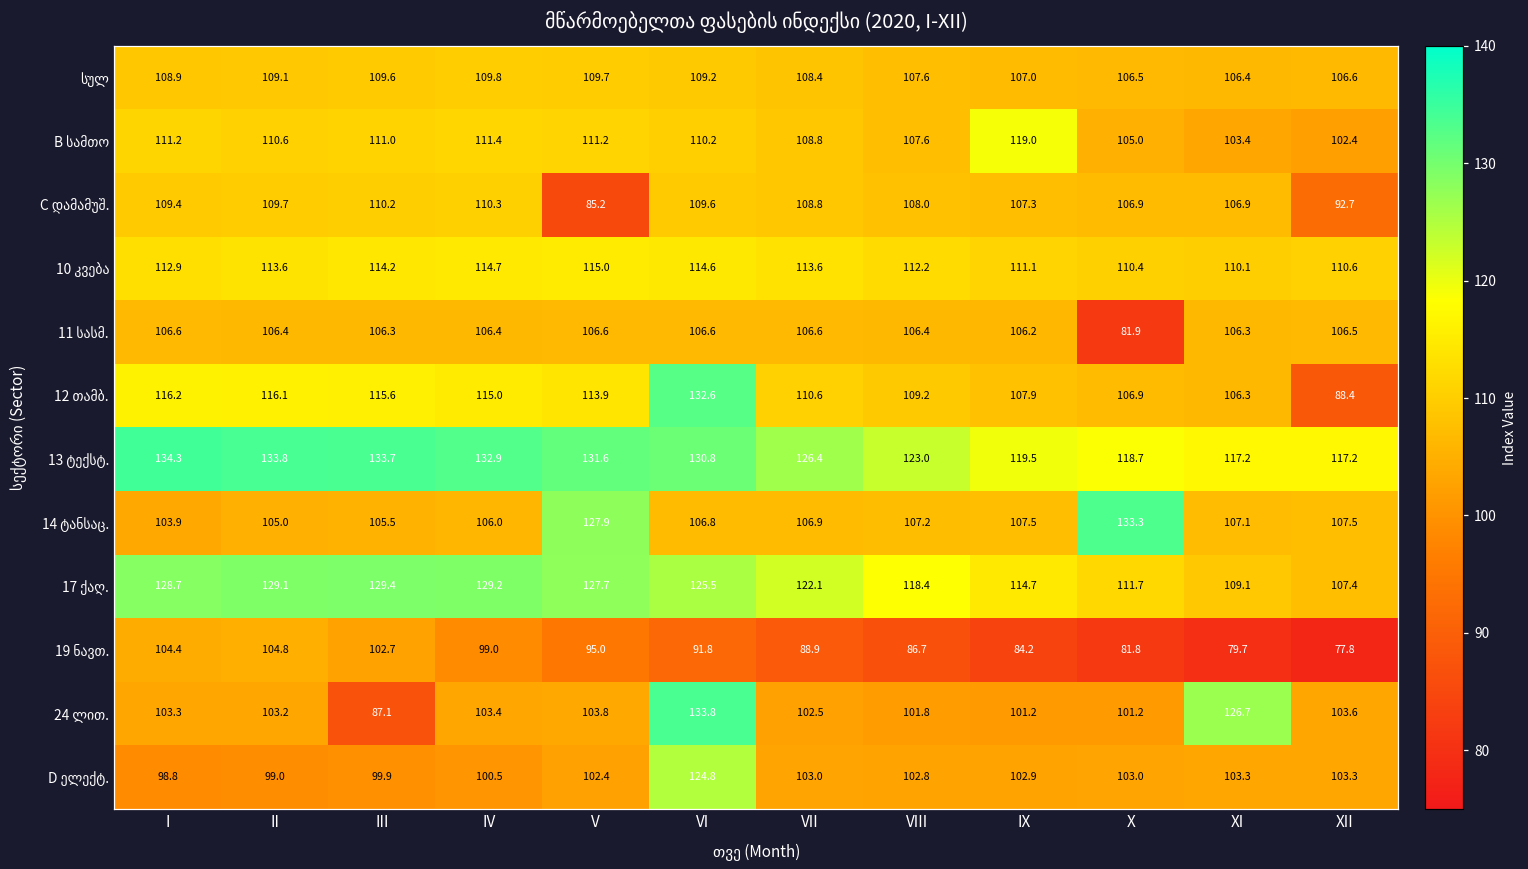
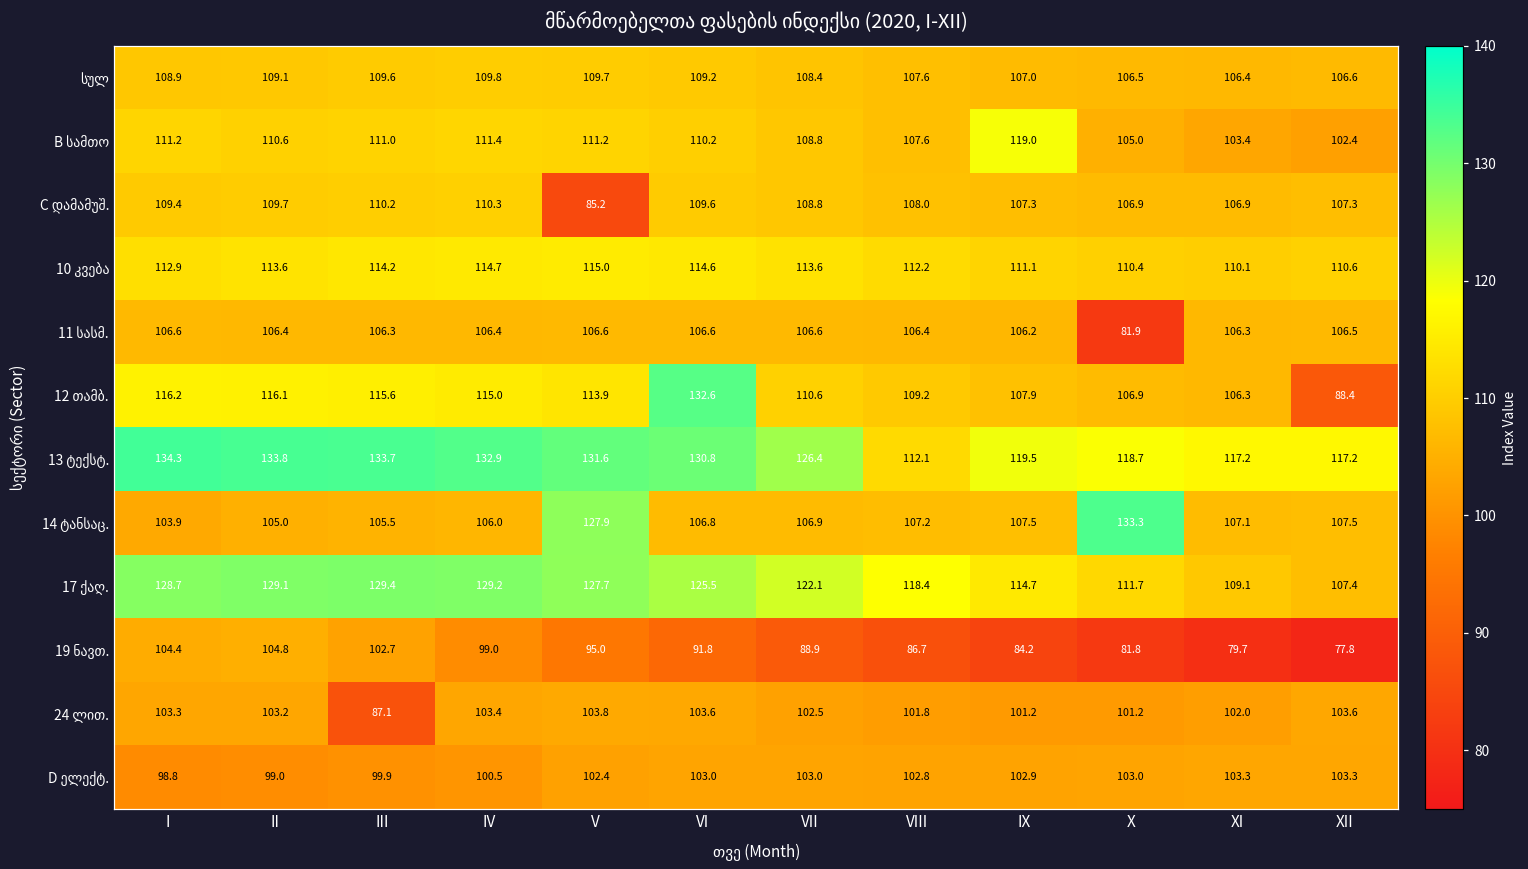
C დამამუშ., XII: 92.7 -> 107.3
13 ტექსტ., VIII: 123.0 -> 112.1
24 ლით., VI: 133.8 -> 103.6
24 ლით., XI: 126.7 -> 102.0
D ელექტ., VI: 124.8 -> 103.0
